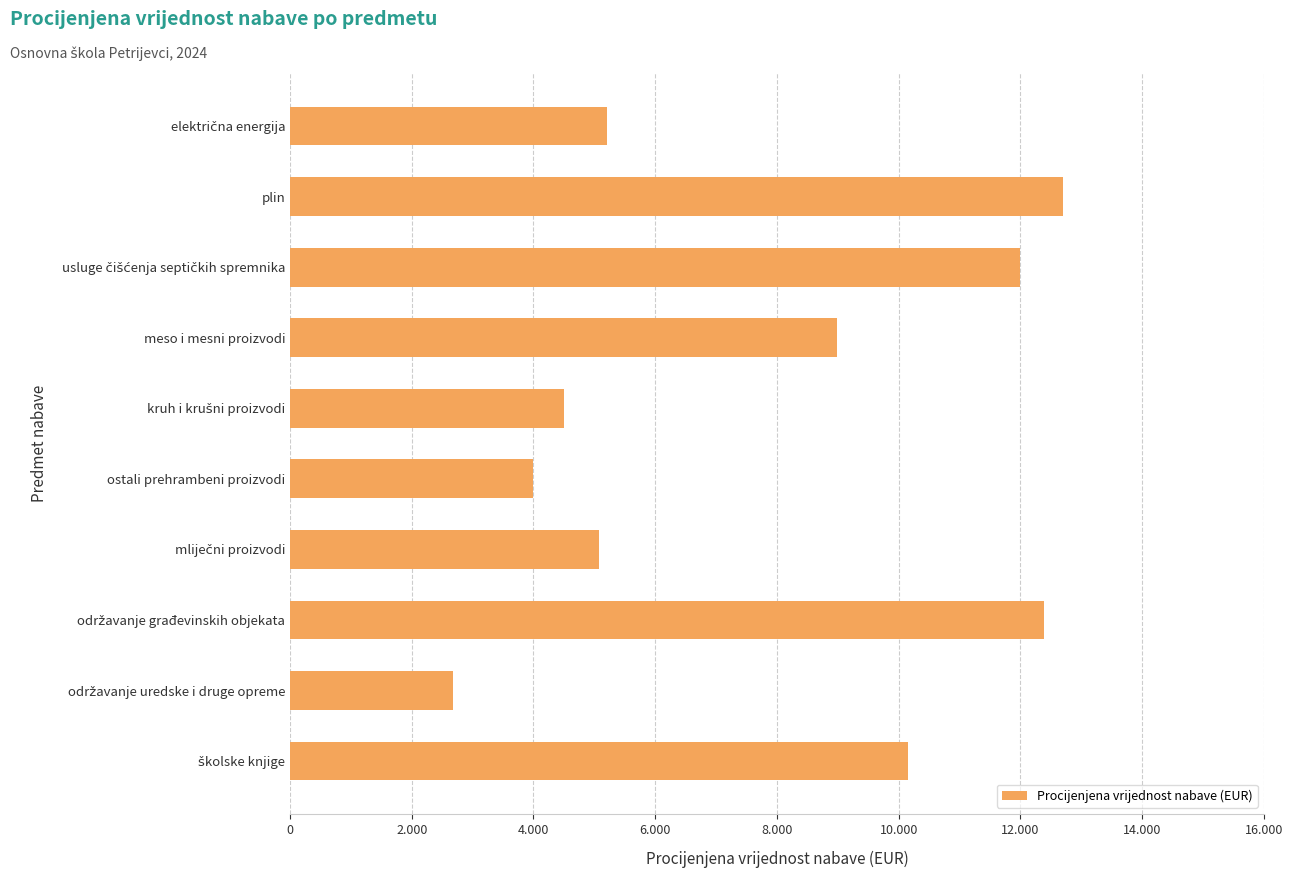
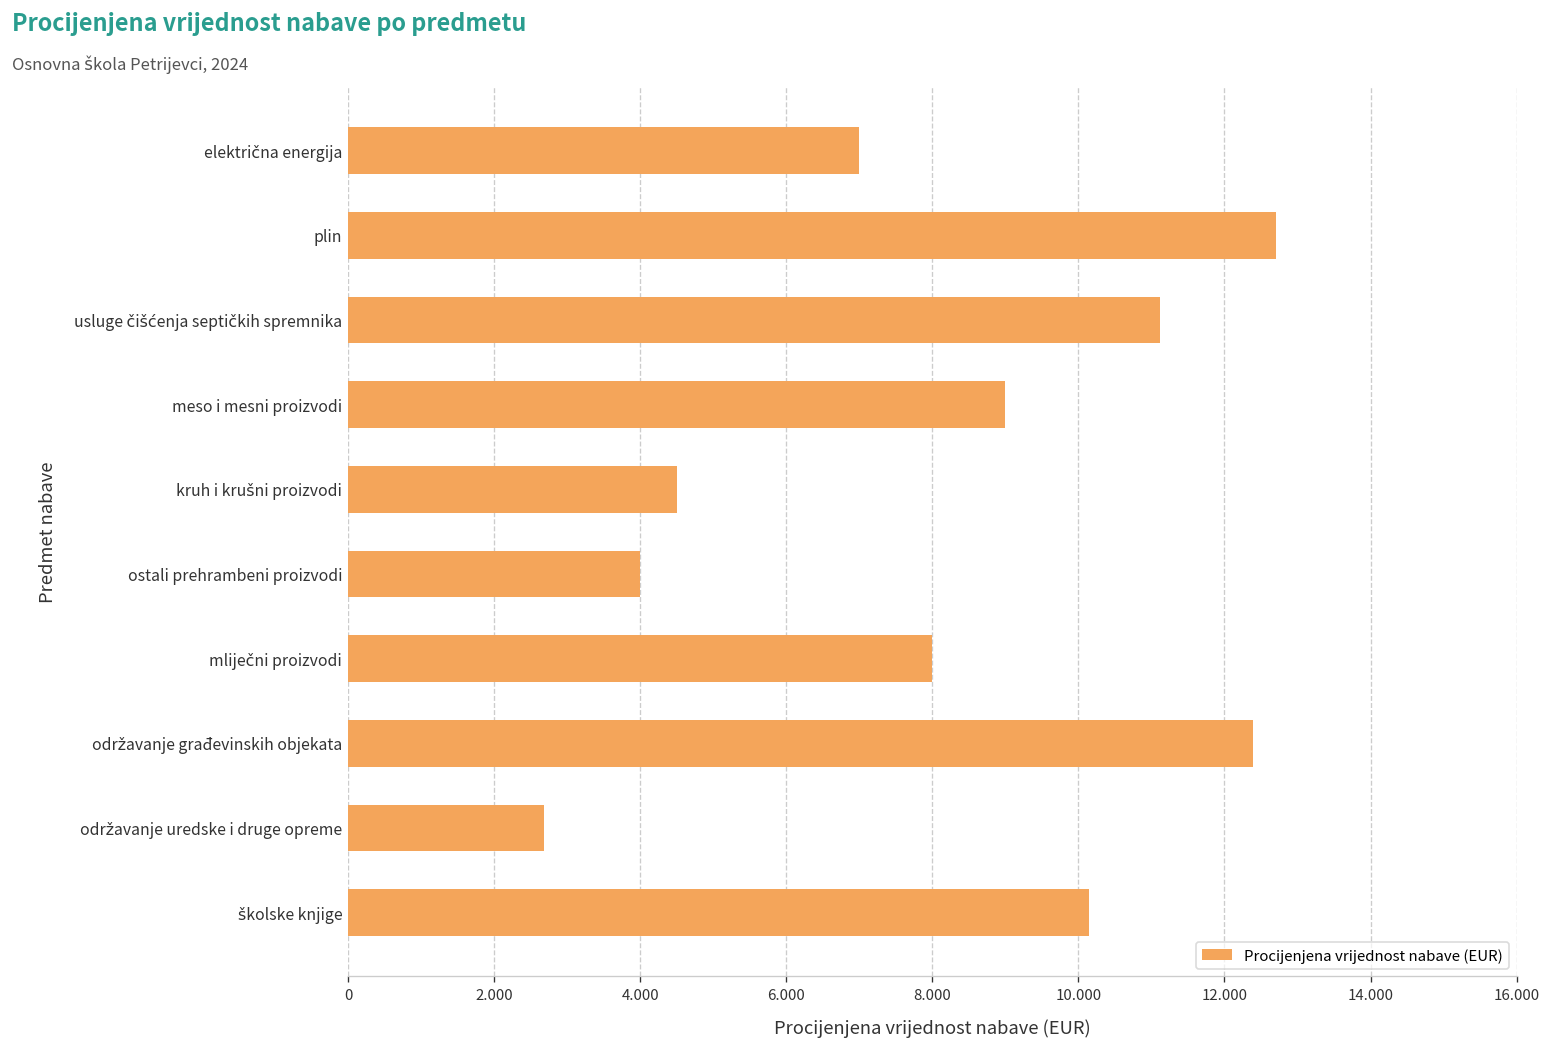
električna energija: 5.2 -> 7.0
usluge čišćenja septičkih spremnika: 12.0 -> 11.1
mliječni proizvodi: 5.1 -> 8.0
